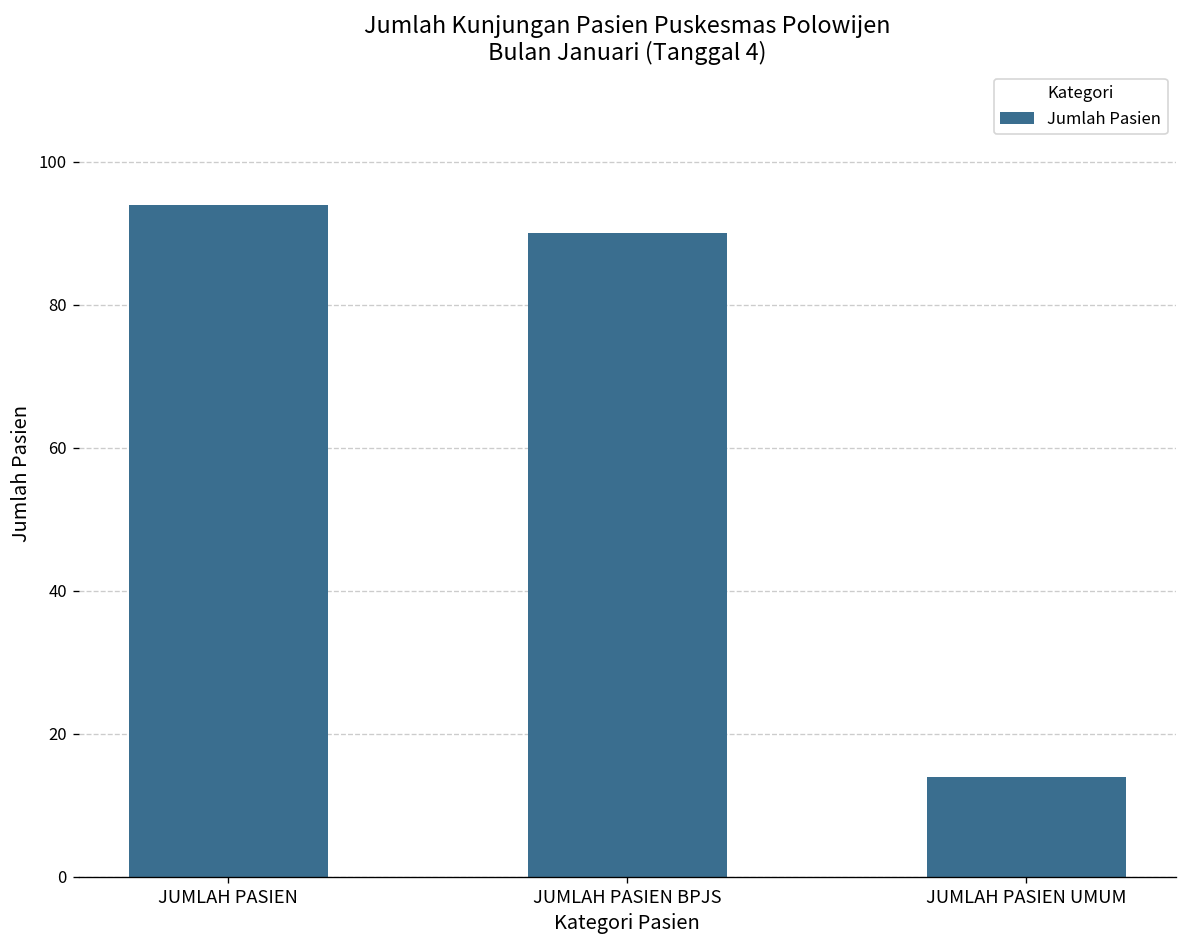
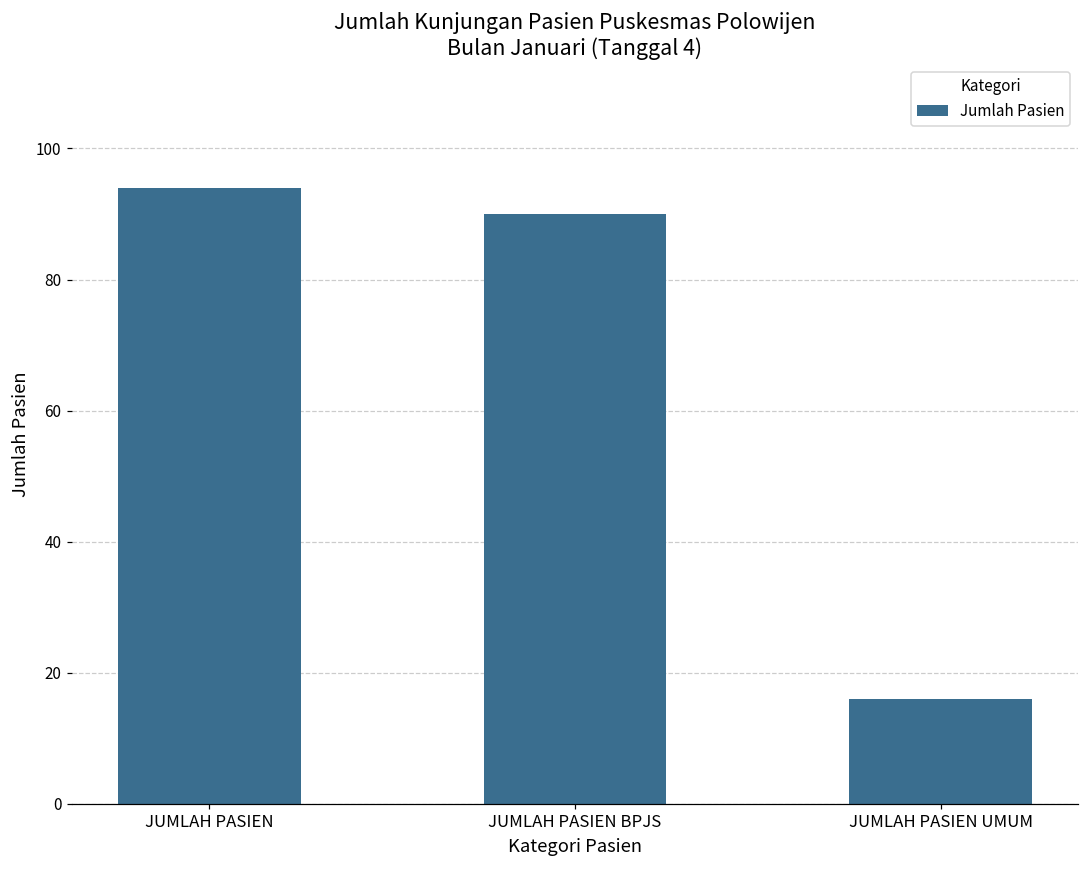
JUMLAH PASIEN UMUM: 14 -> 16
